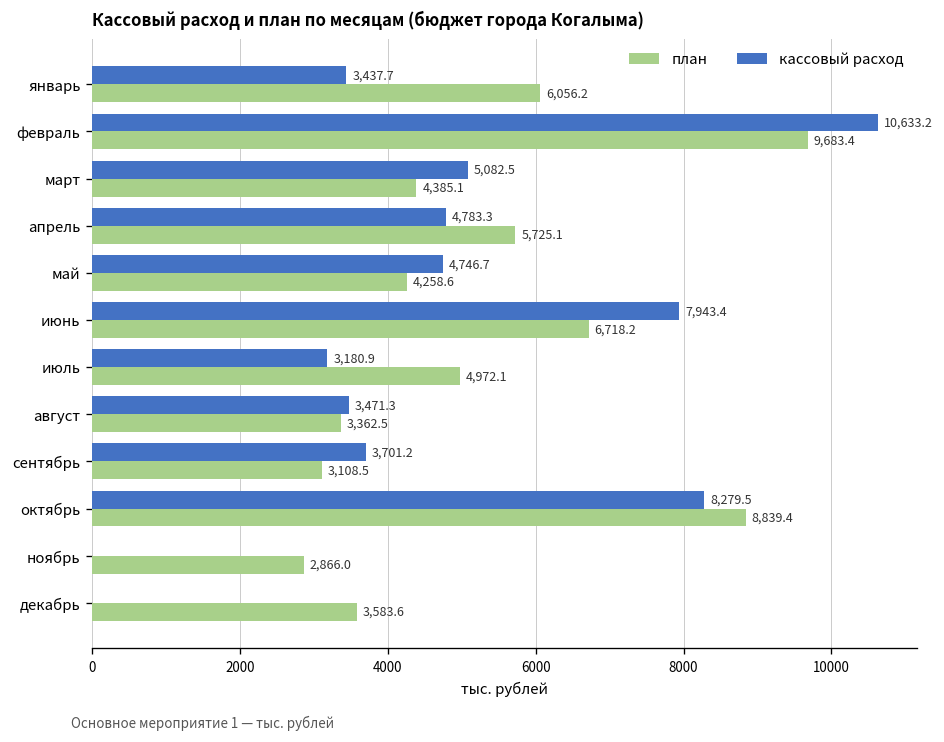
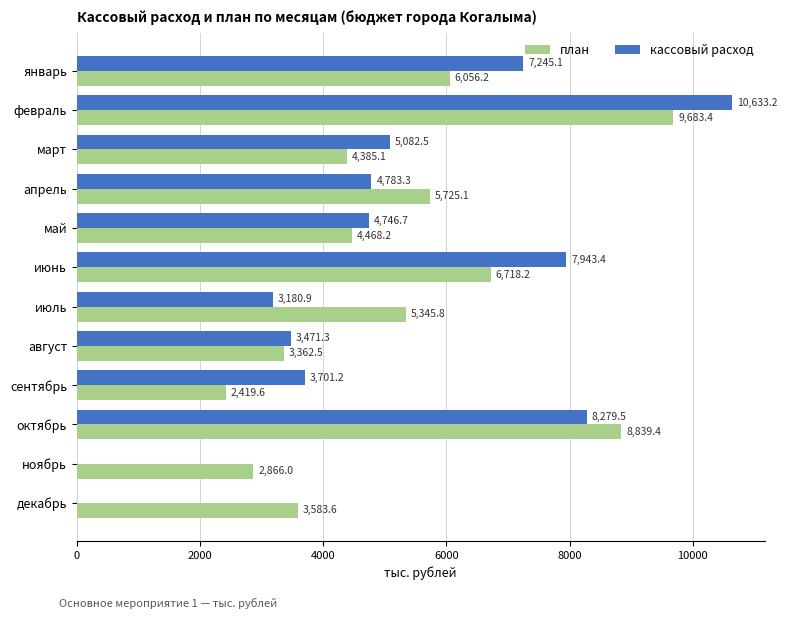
кассовый расход, январь: 3,437.7 -> 7,245.1
план, май: 4,258.6 -> 4,468.2
план, июль: 4,972.1 -> 5,345.8
план, сентябрь: 3,108.5 -> 2,419.6
